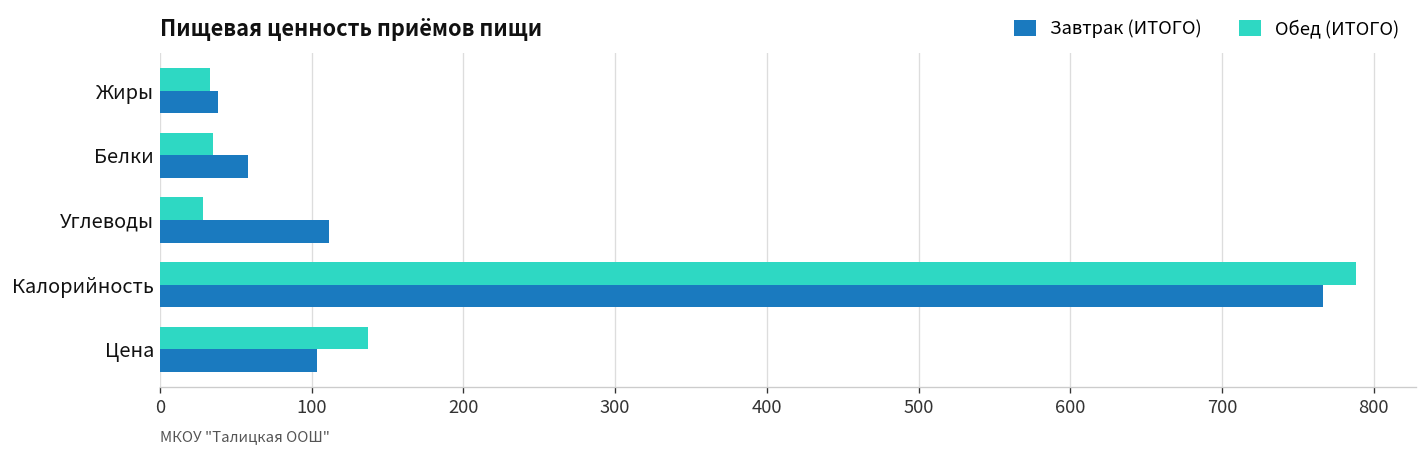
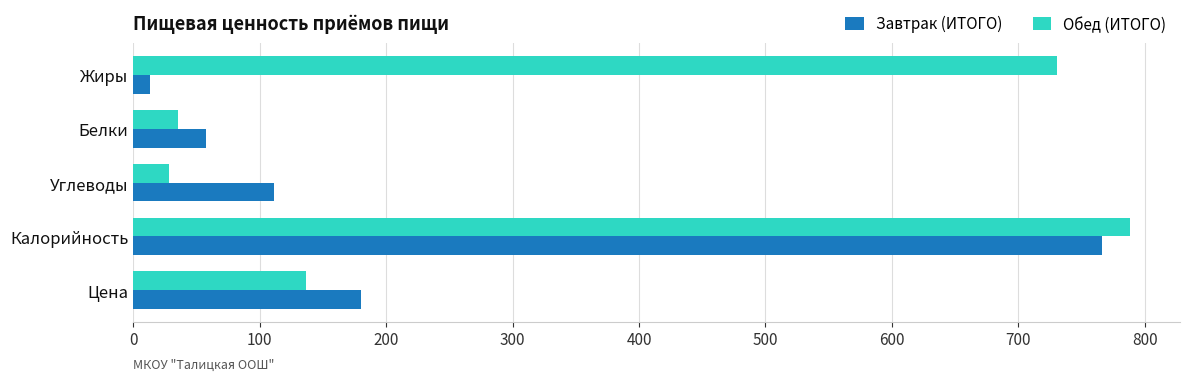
Обед (ИТОГО), Жиры: 33 -> 730
Завтрак (ИТОГО), Жиры: 38 -> 14
Завтрак (ИТОГО), Цена: 104 -> 180
